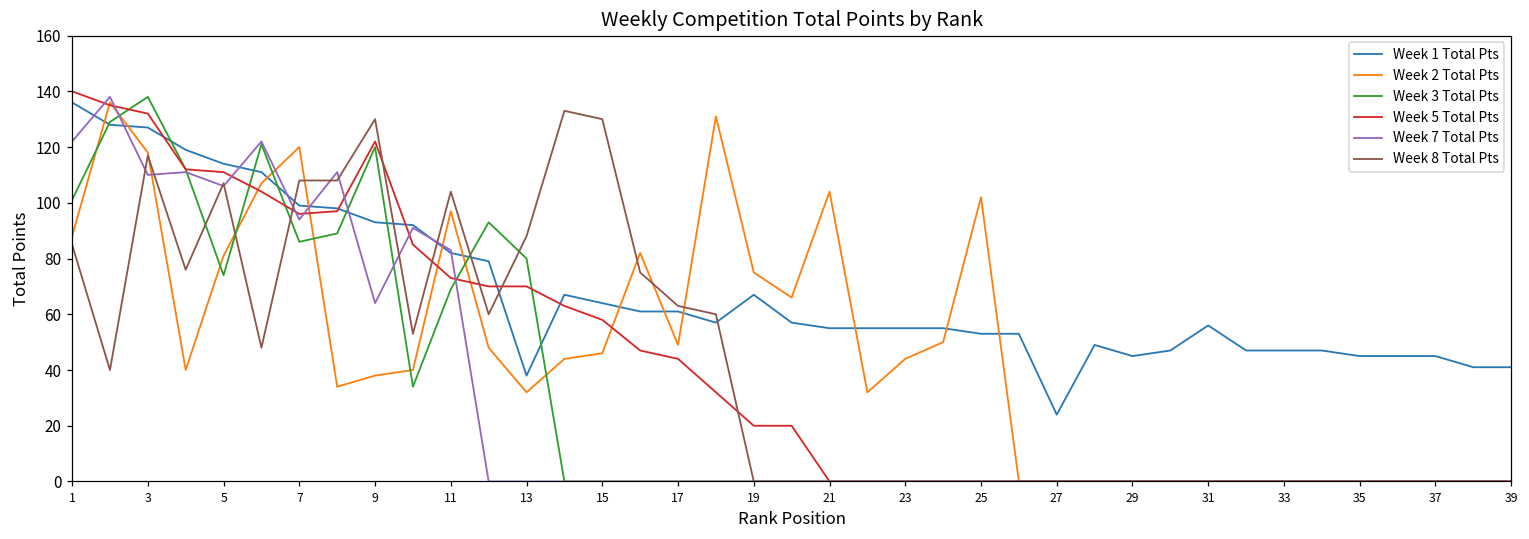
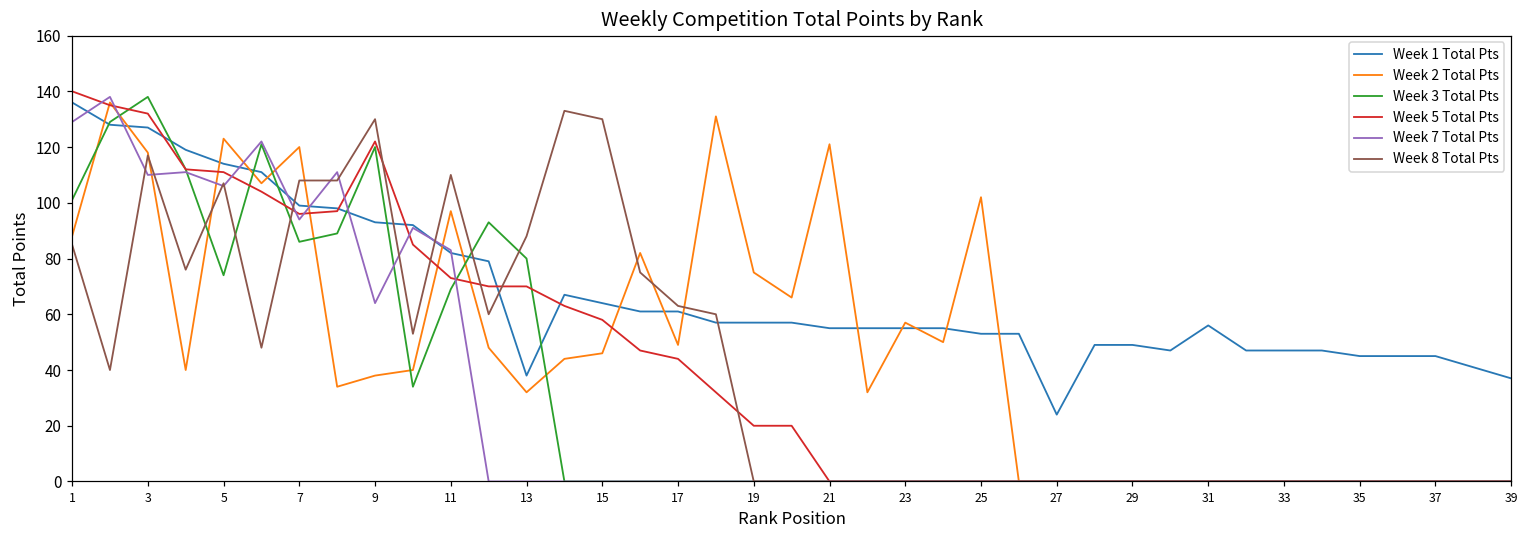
Week 7 Total Pts, 1: 122 -> 129
Week 2 Total Pts, 5: 81 -> 123
Week 8 Total Pts, 11: 104 -> 110
Week 1 Total Pts, 19: 67 -> 57
Week 2 Total Pts, 21: 104 -> 121
Week 2 Total Pts, 23: 44 -> 57
Week 1 Total Pts, 29: 45 -> 49
Week 1 Total Pts, 39: 41 -> 37
